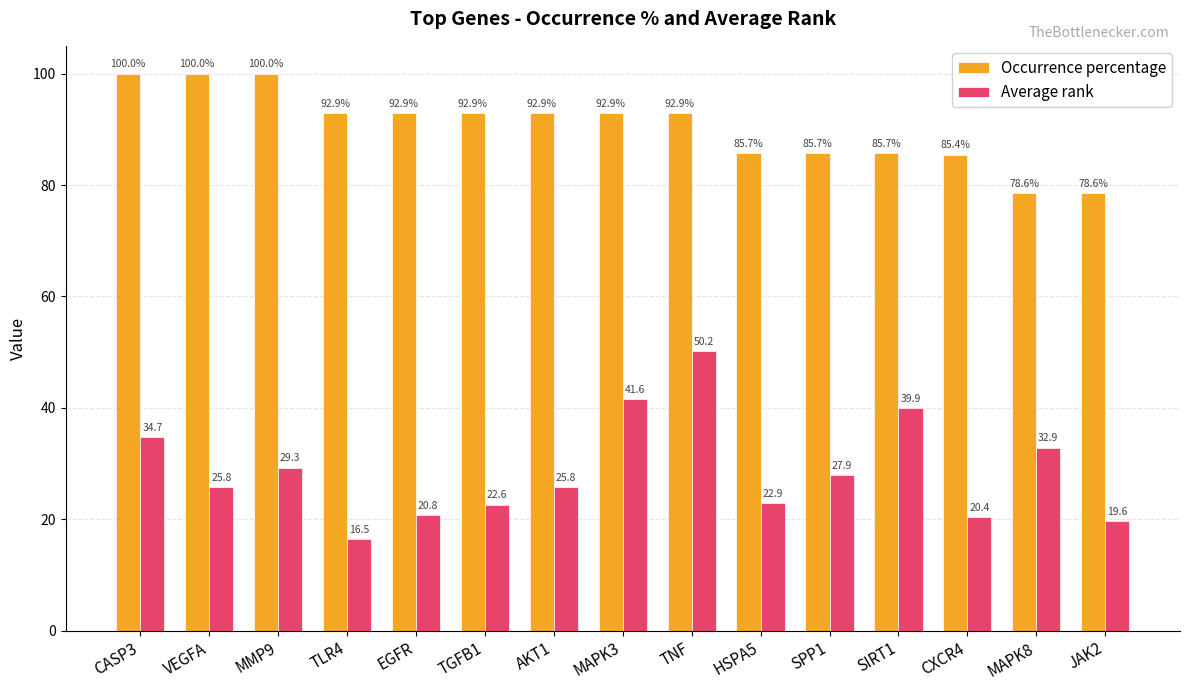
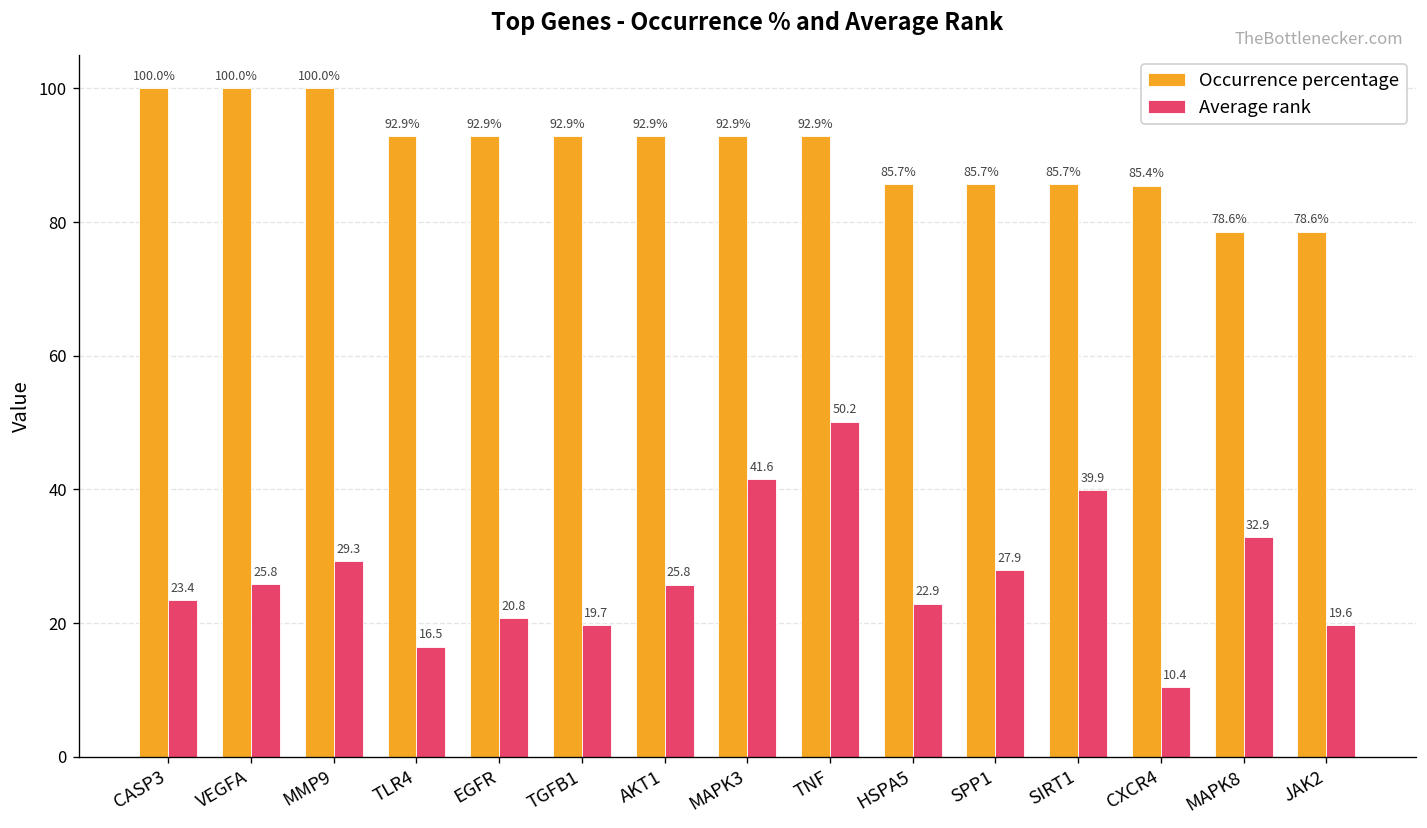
Average rank, CASP3: 34.7 -> 23.4
Average rank, TGFB1: 22.6 -> 19.7
Average rank, CXCR4: 20.4 -> 10.4
